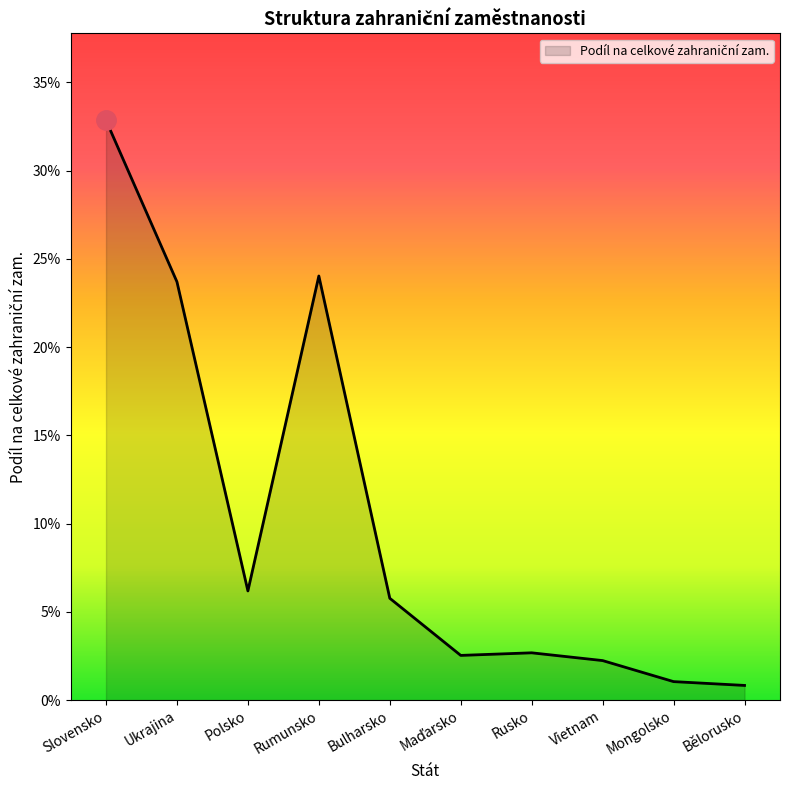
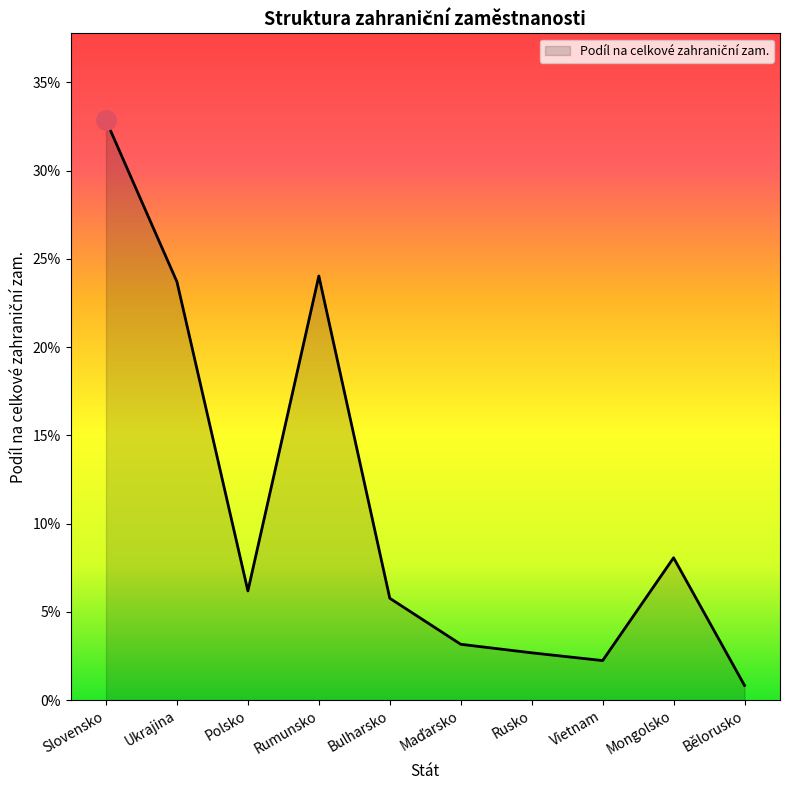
Podíl na celkové zahraniční zam., Maďarsko: 2.5% -> 3.2%
Podíl na celkové zahraniční zam., Mongolsko: 1.0% -> 8.1%
